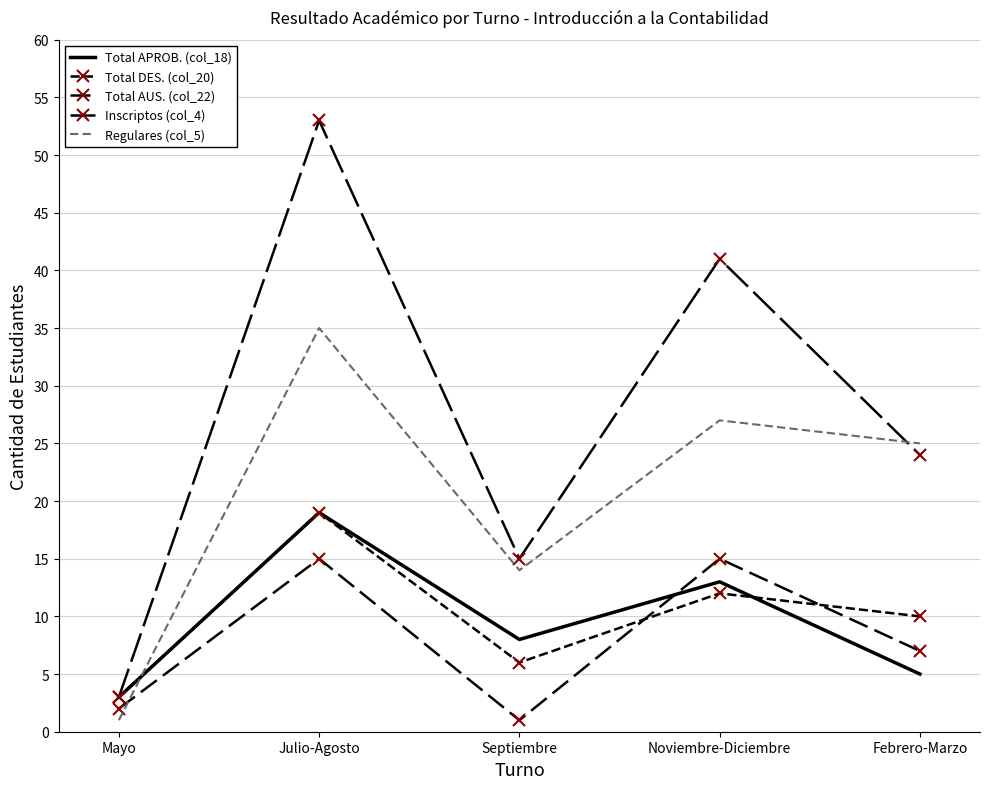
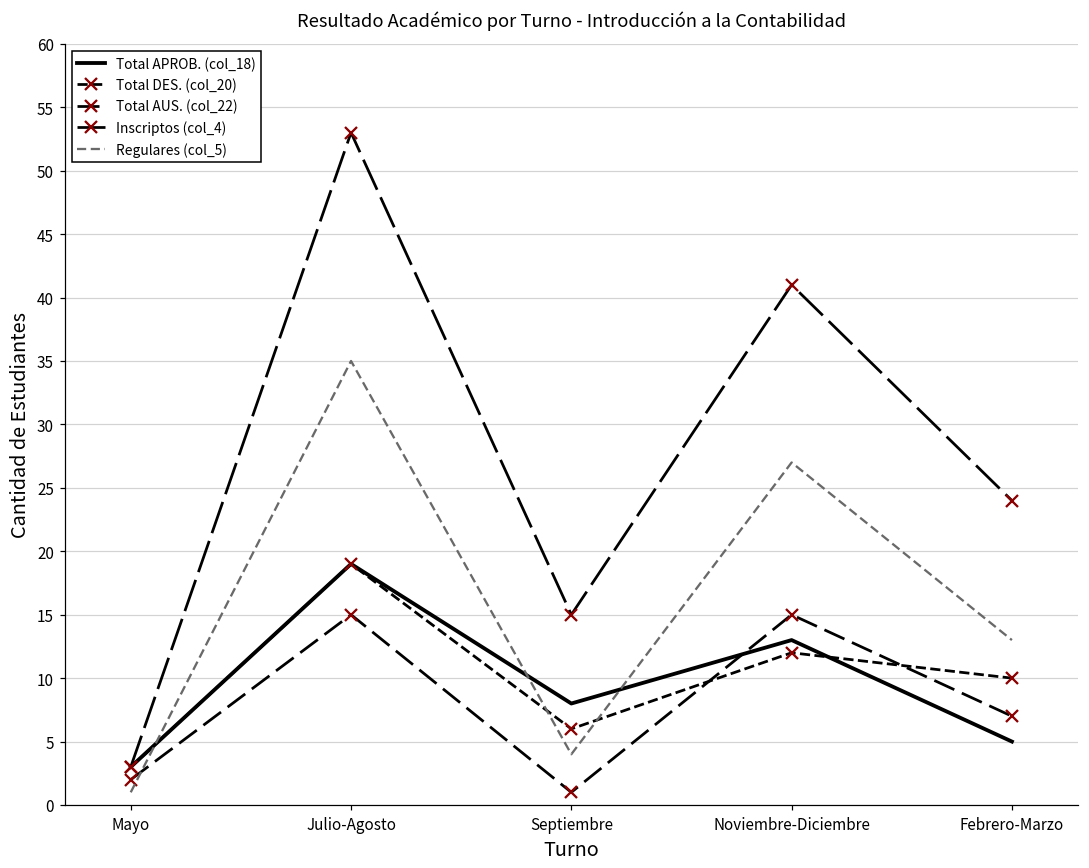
Regulares (col_5), Septiembre: 14 -> 4
Regulares (col_5), Febrero-Marzo: 25 -> 13
